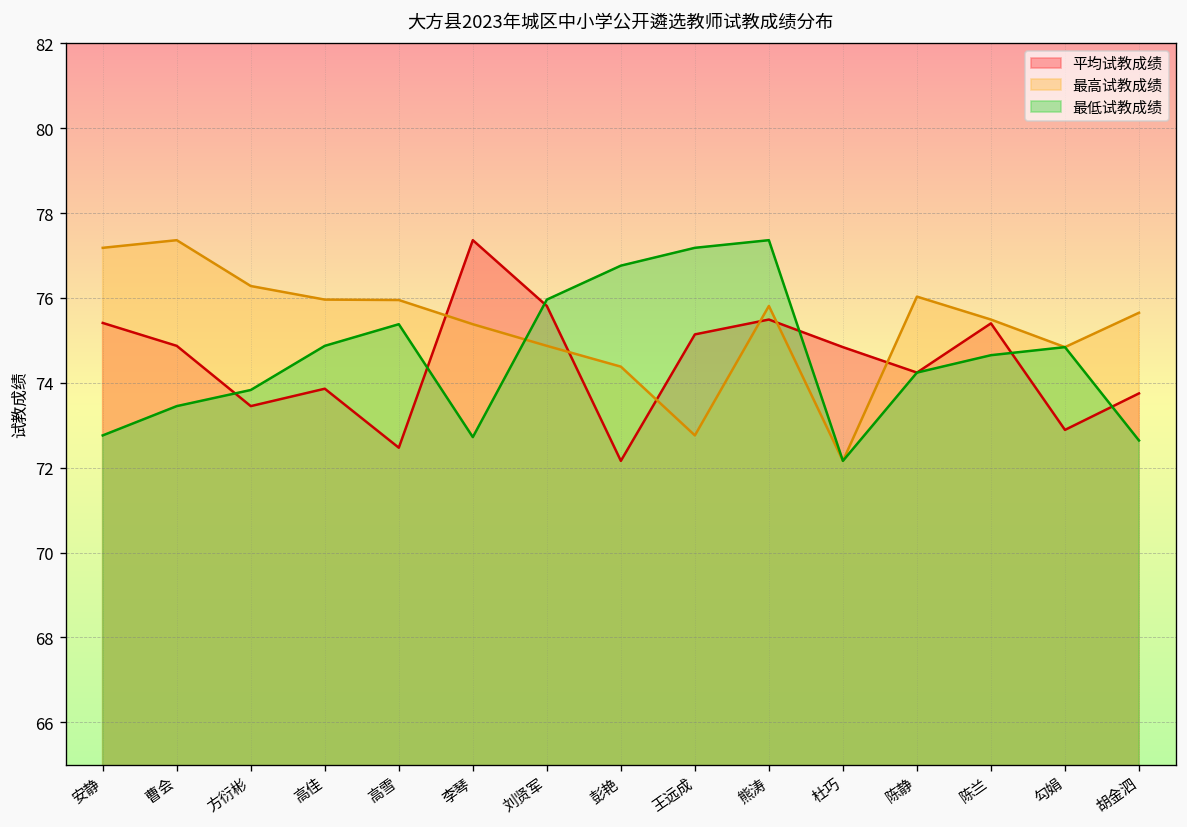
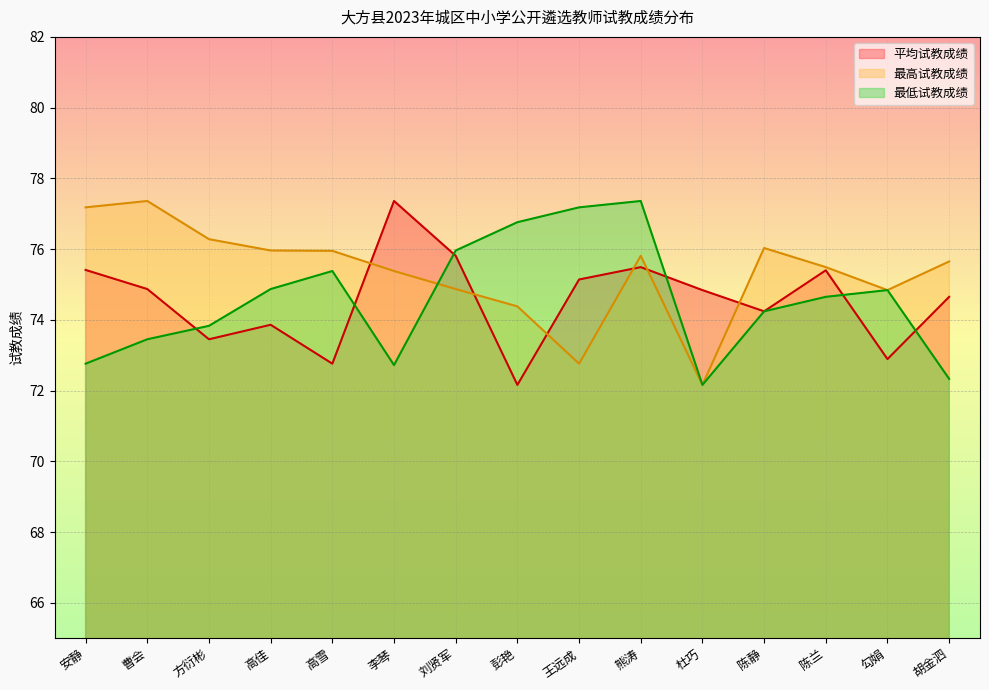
平均试教成绩, 高雪: 72.5 -> 72.8
平均试教成绩, 胡金泗: 73.8 -> 74.7
最低试教成绩, 胡金泗: 72.6 -> 72.3
